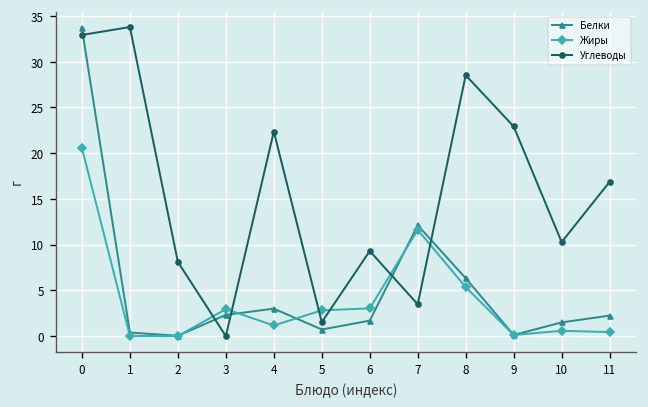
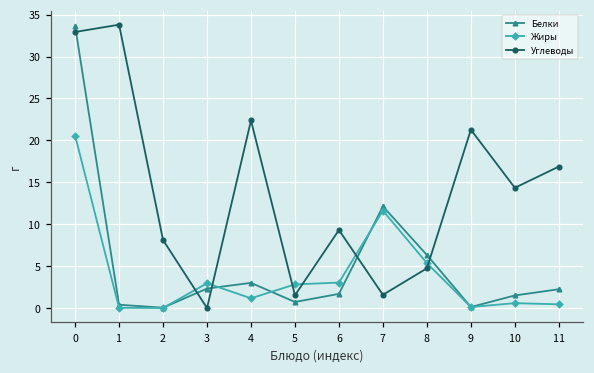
Углеводы, 7: 3 -> 2
Углеводы, 8: 29 -> 5
Углеводы, 9: 23 -> 21
Углеводы, 10: 10 -> 14
